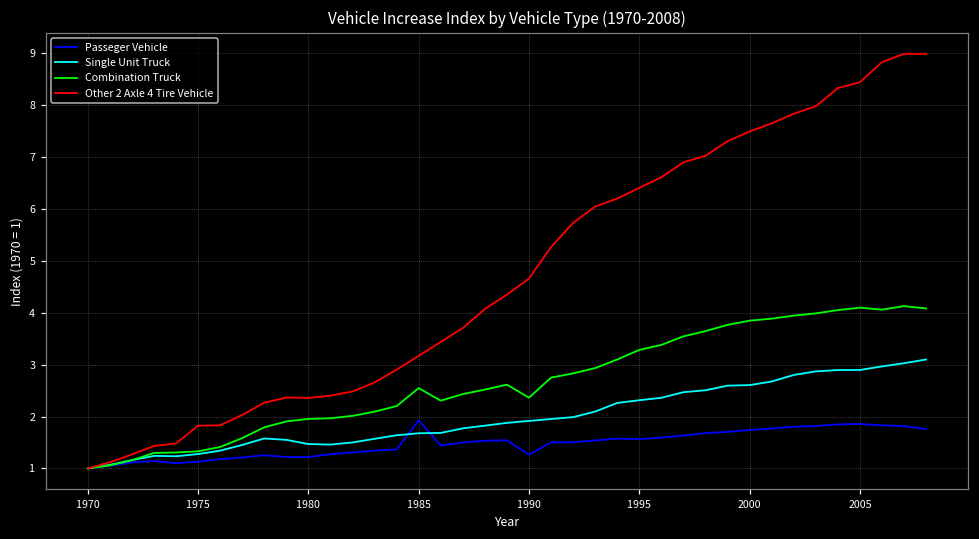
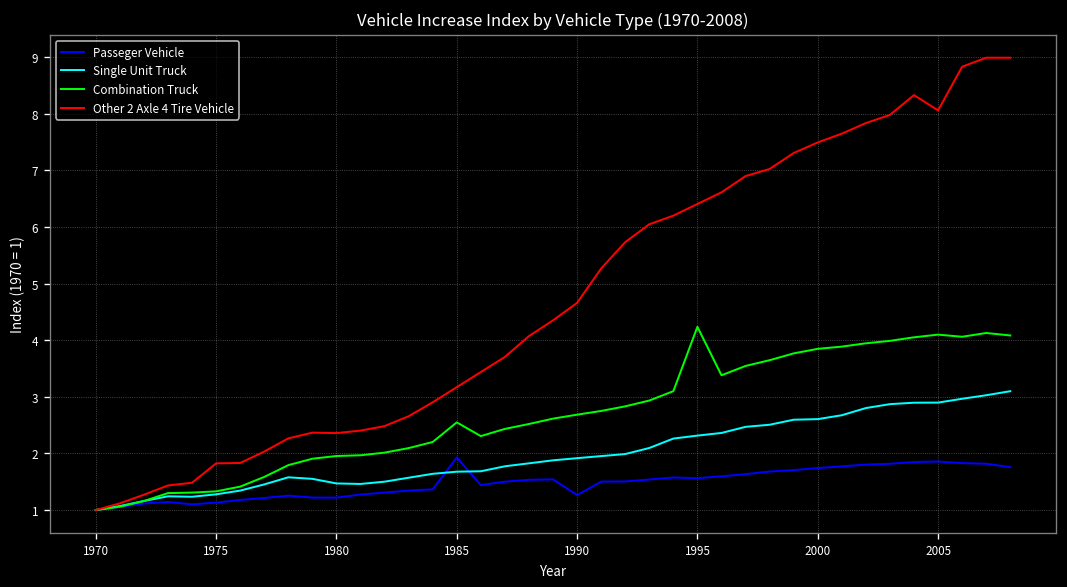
Combination Truck, 1990: 2.4 -> 2.7
Combination Truck, 1995: 3.3 -> 4.2
Other 2 Axle 4 Tire Vehicle, 2005: 8.4 -> 8.1
